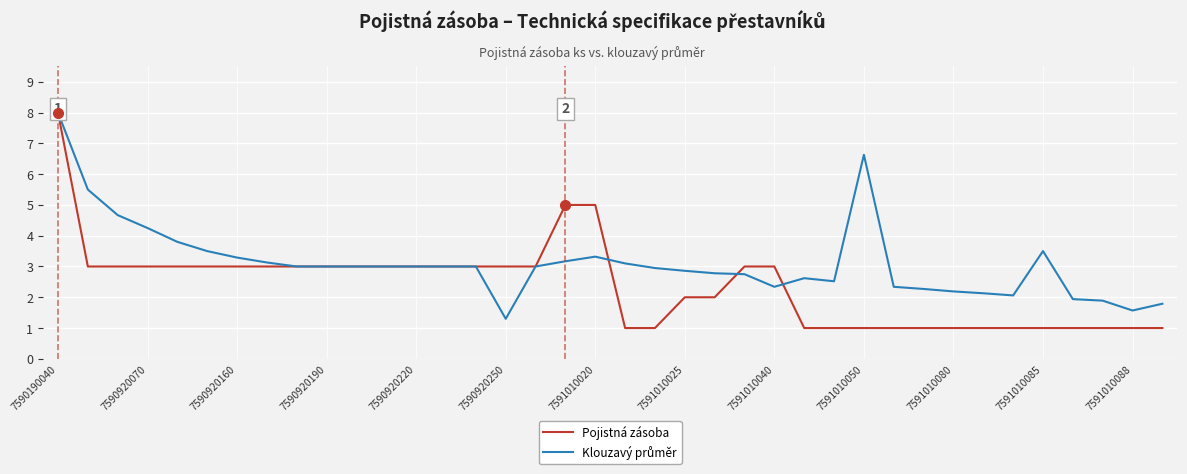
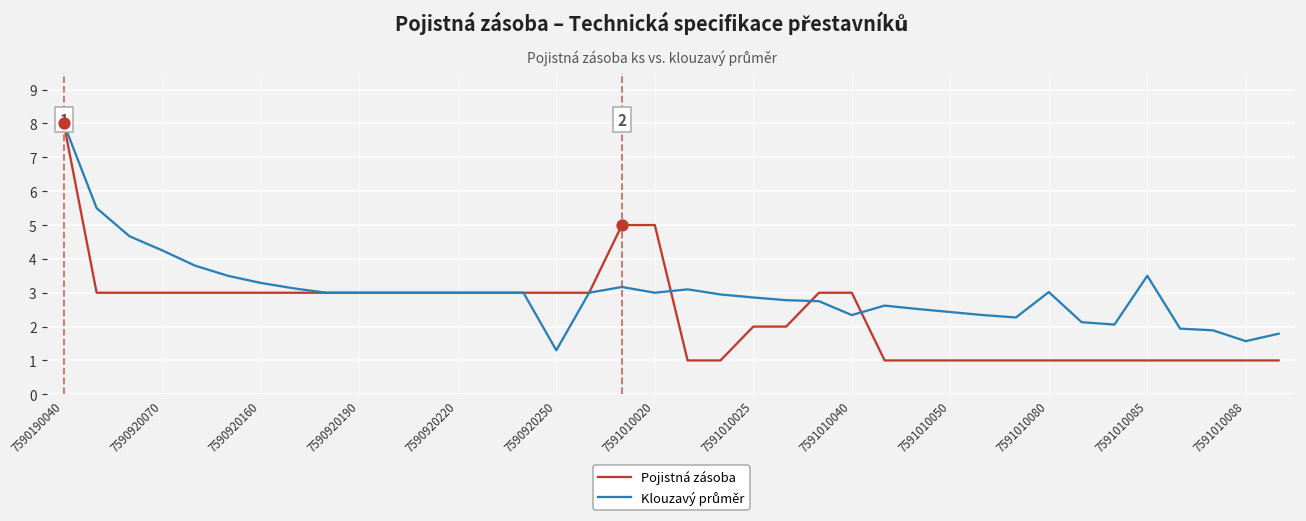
Klouzavý průměr, 7591010020: 3.3 -> 3.0
Klouzavý průměr, 7591010050: 6.6 -> 2.4
Klouzavý průměr, 7591010080: 2.2 -> 3.0
